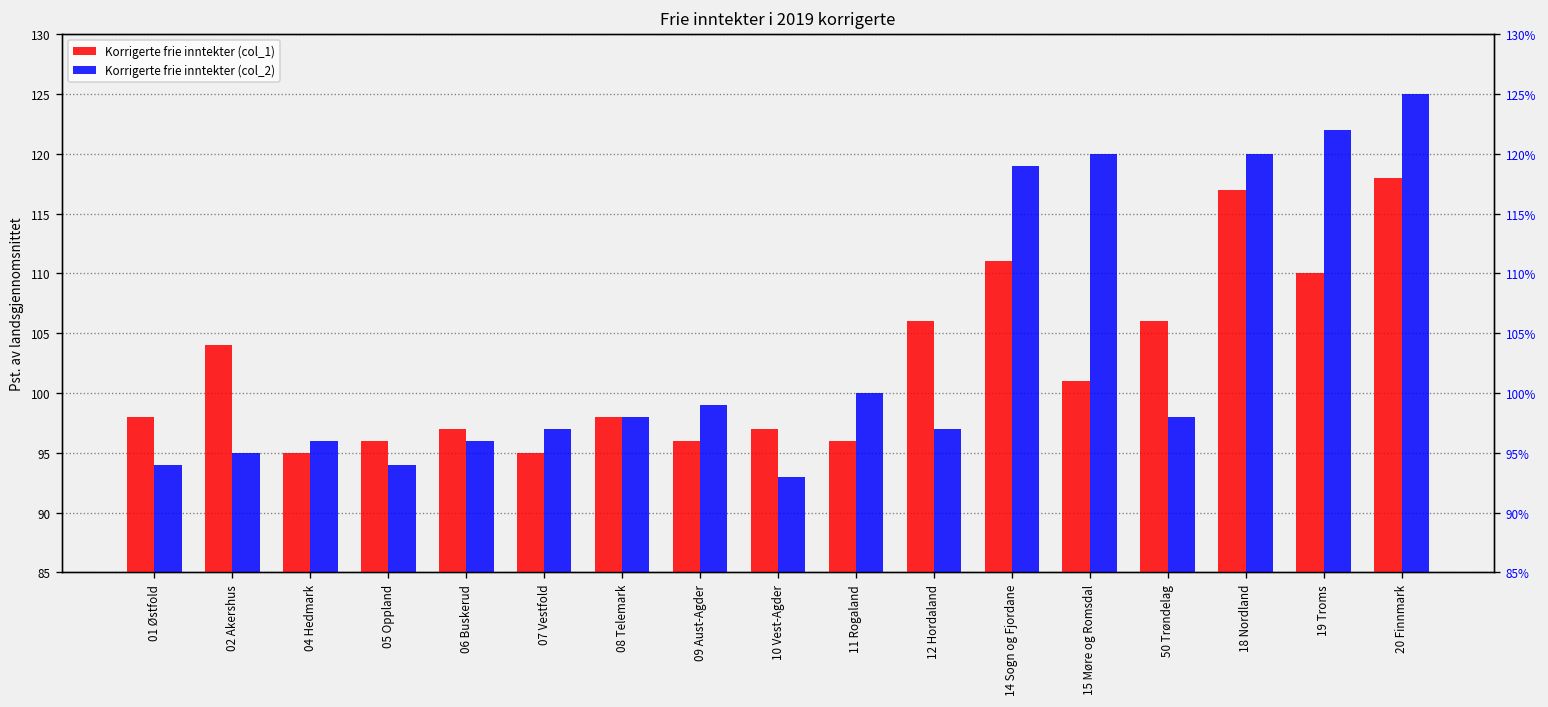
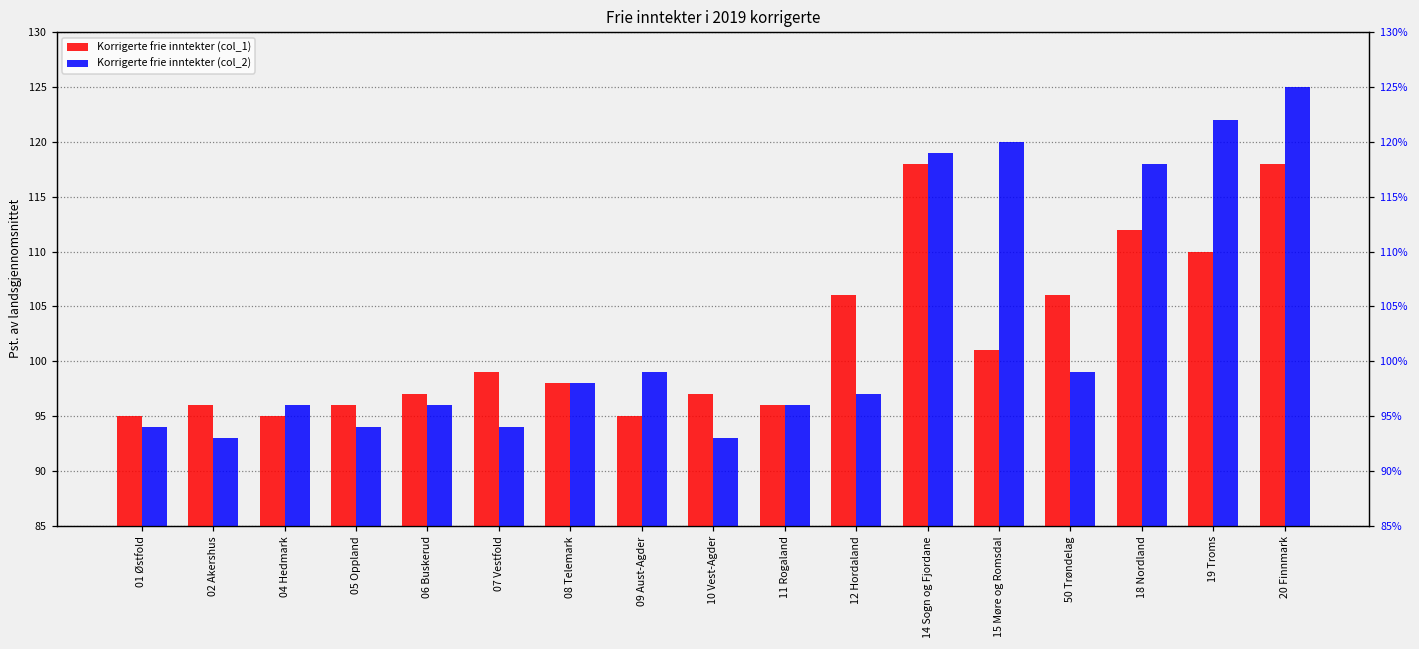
Korrigerte frie inntekter (col_1), 01 Østfold: 98 -> 95
Korrigerte frie inntekter (col_1), 02 Akershus: 104 -> 96
Korrigerte frie inntekter (col_2), 02 Akershus: 95 -> 93
Korrigerte frie inntekter (col_1), 07 Vestfold: 95 -> 99
Korrigerte frie inntekter (col_2), 07 Vestfold: 97 -> 94
Korrigerte frie inntekter (col_1), 09 Aust-Agder: 96 -> 95
Korrigerte frie inntekter (col_2), 11 Rogaland: 100 -> 96
Korrigerte frie inntekter (col_1), 14 Sogn og Fjordane: 111 -> 118
Korrigerte frie inntekter (col_2), 50 Trøndelag: 98 -> 99
Korrigerte frie inntekter (col_1), 18 Nordland: 117 -> 112
Korrigerte frie inntekter (col_2), 18 Nordland: 120 -> 118
